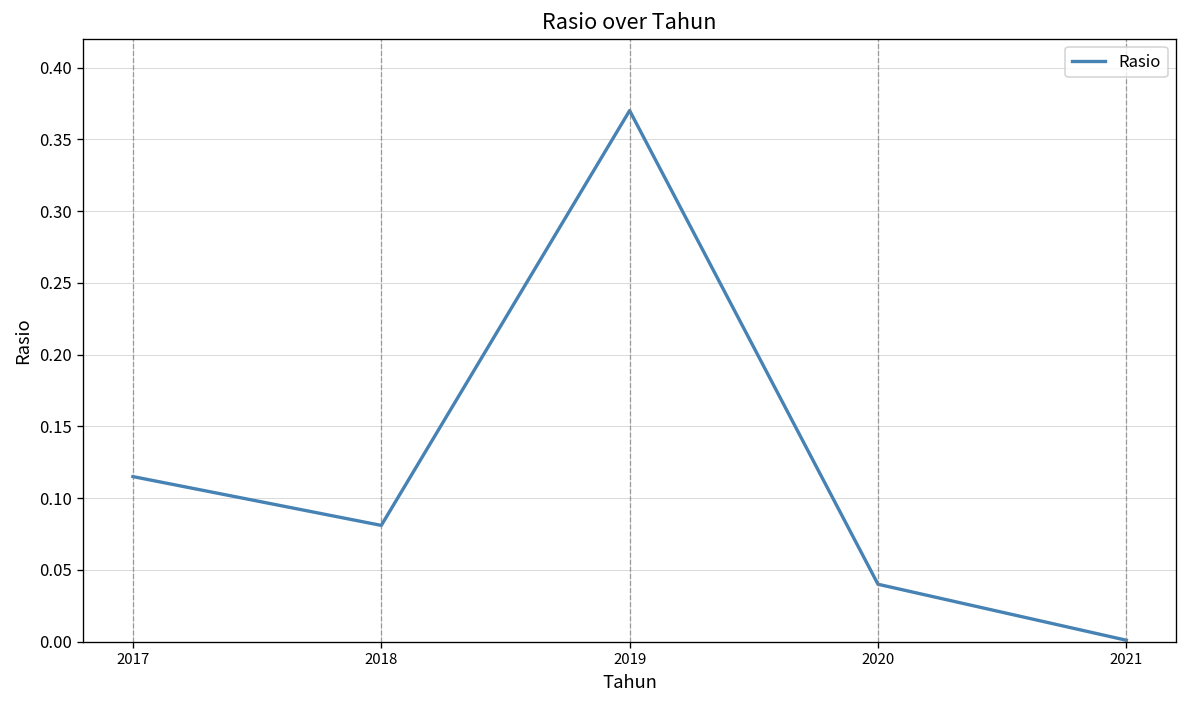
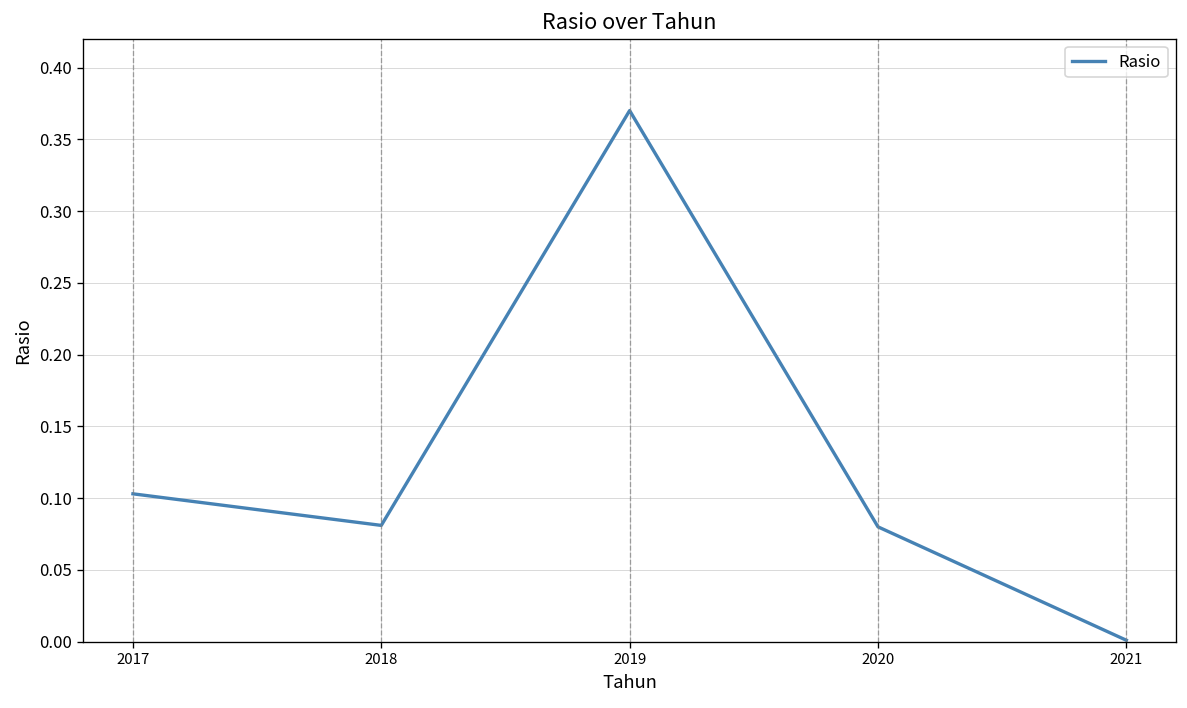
2017: 0.115 -> 0.103
2020: 0.04 -> 0.08
